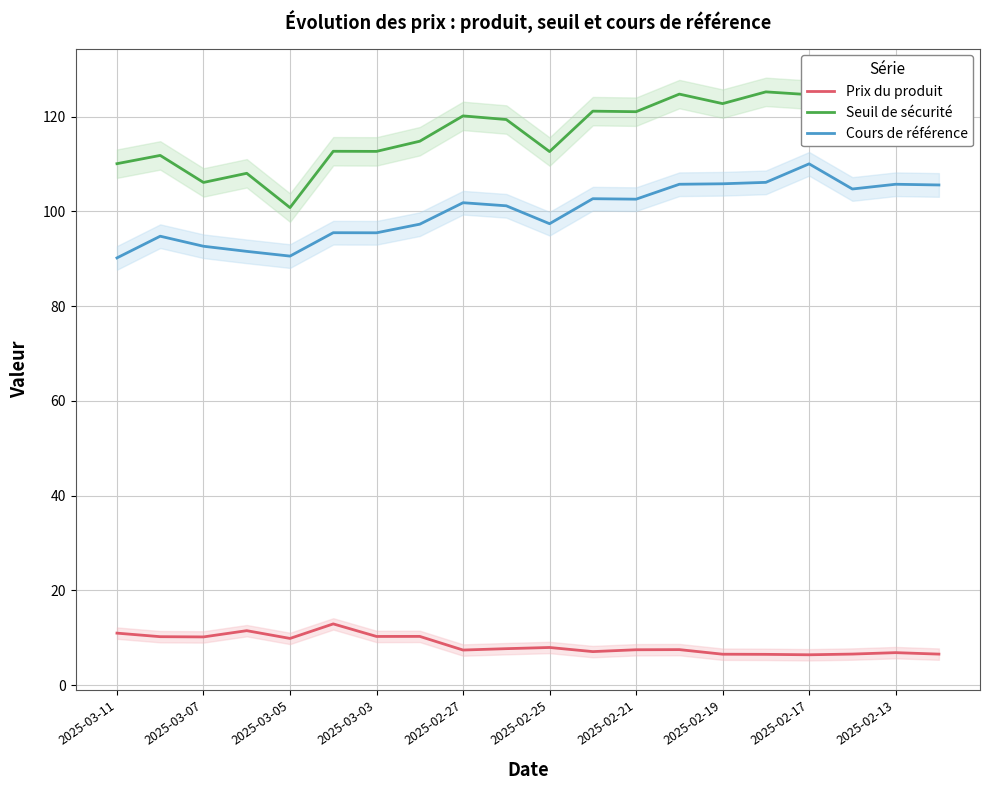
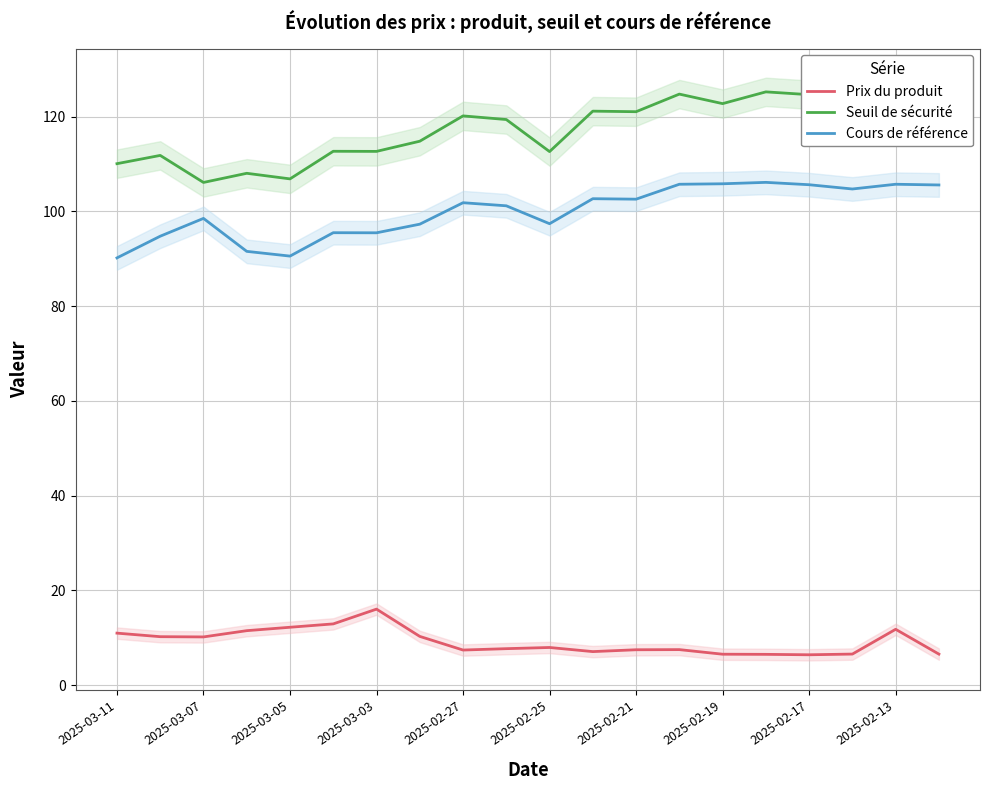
Cours de référence, 2025-03-07: 93 -> 99
Prix du produit, 2025-03-05: 10 -> 12
Seuil de sécurité, 2025-03-05: 101 -> 107
Prix du produit, 2025-03-03: 10 -> 16
Cours de référence, 2025-02-17: 110 -> 106
Prix du produit, 2025-02-13: 7 -> 12
